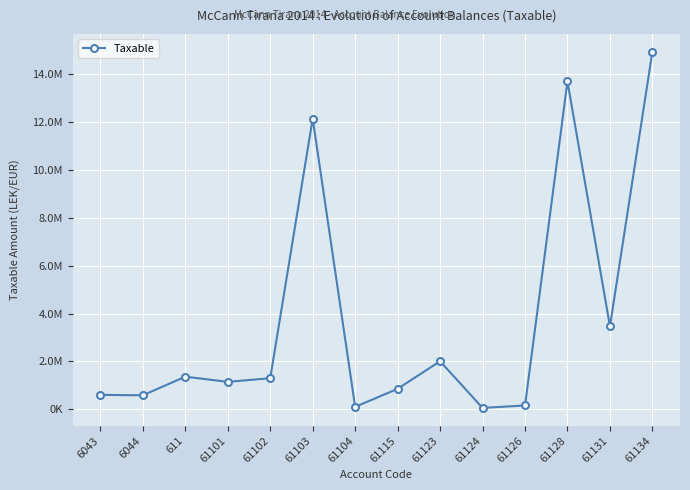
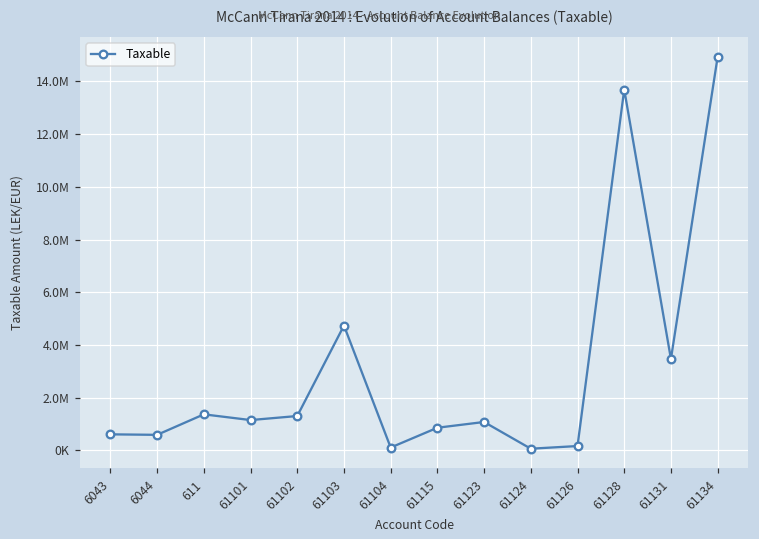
61103: 12100000 -> 4700000
61123: 2000000 -> 1100000
